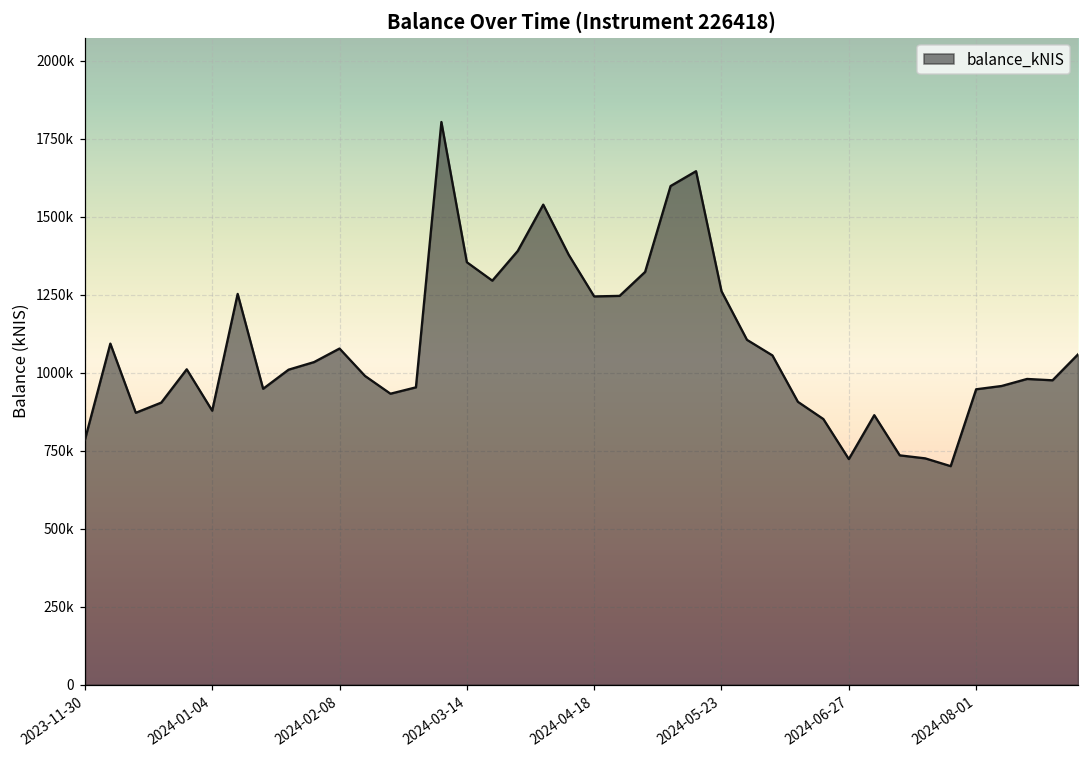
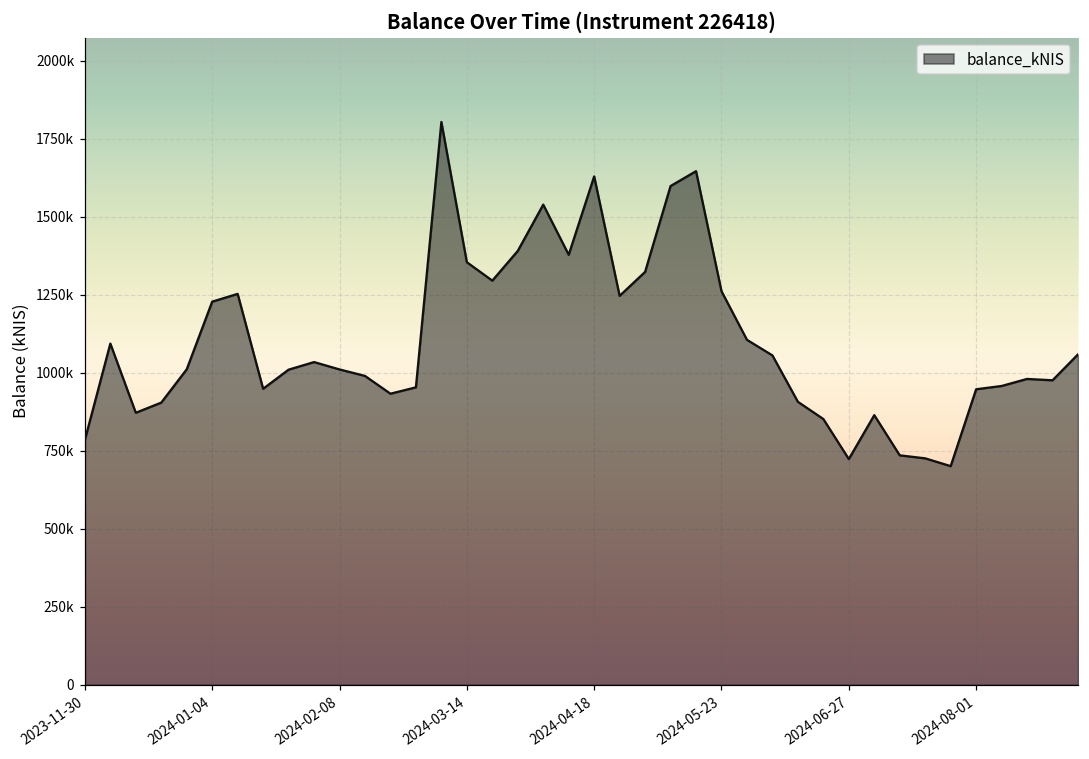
2024-01-04: 880000 -> 1230000
2024-02-08: 1080000 -> 1010000
2024-04-18: 1240000 -> 1630000
